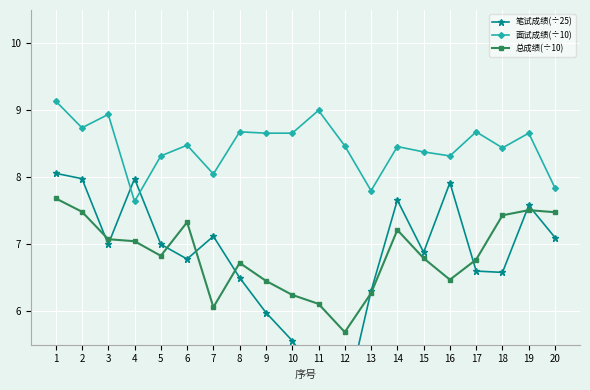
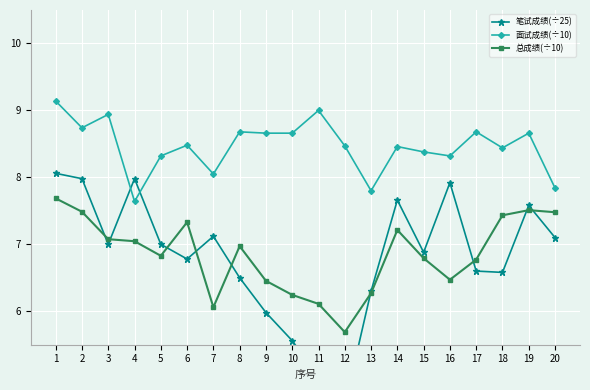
总成绩(÷10), 8: 6.7 -> 7.0
